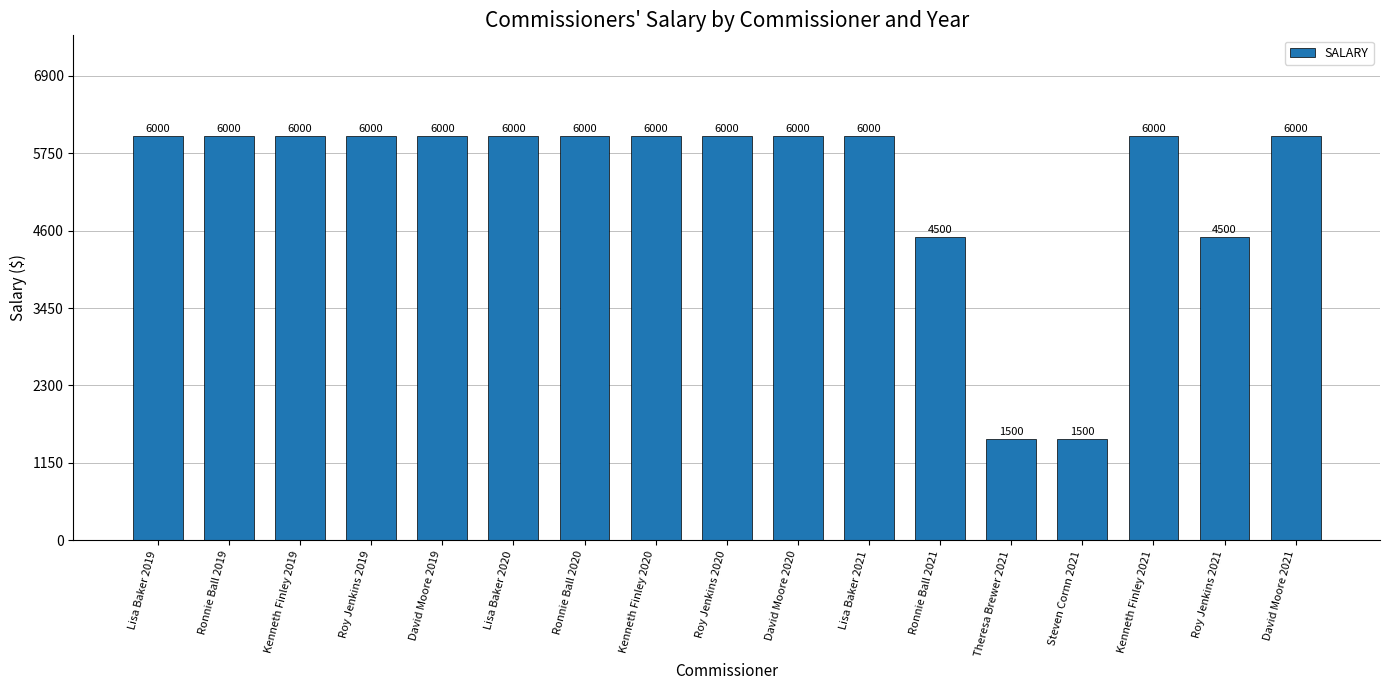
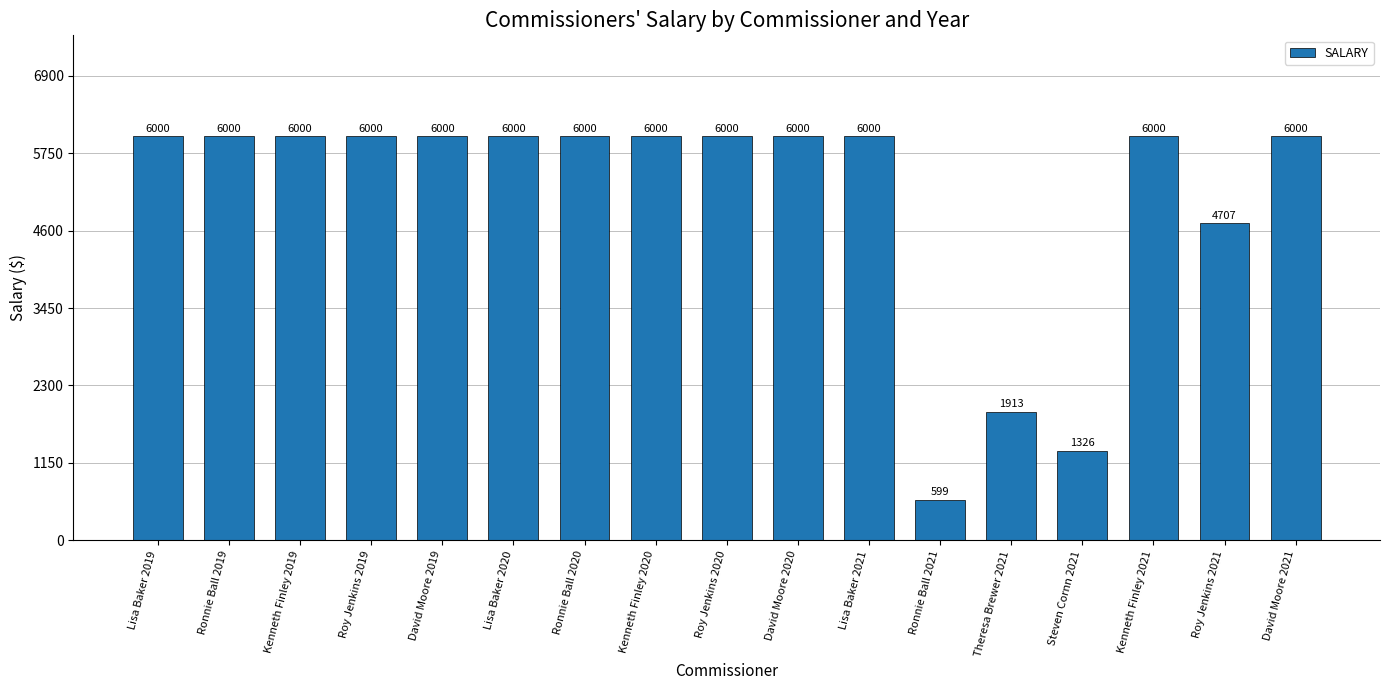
Ronnie Ball 2021: 4500 -> 599
Theresa Brewer 2021: 1500 -> 1913
Steven Cornn 2021: 1500 -> 1326
Roy Jenkins 2021: 4500 -> 4707
